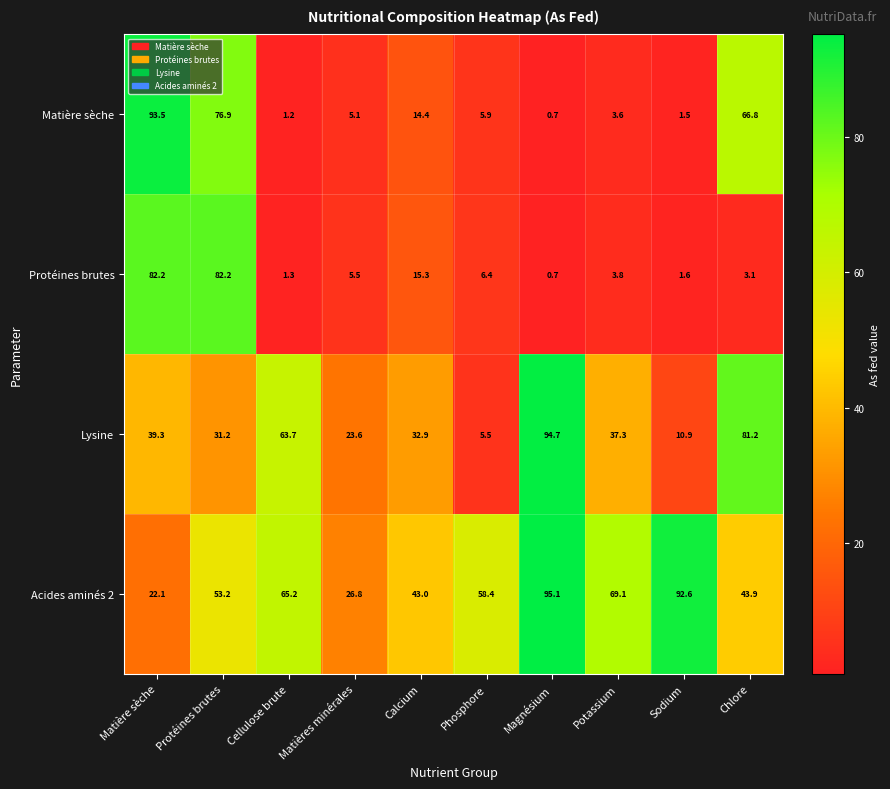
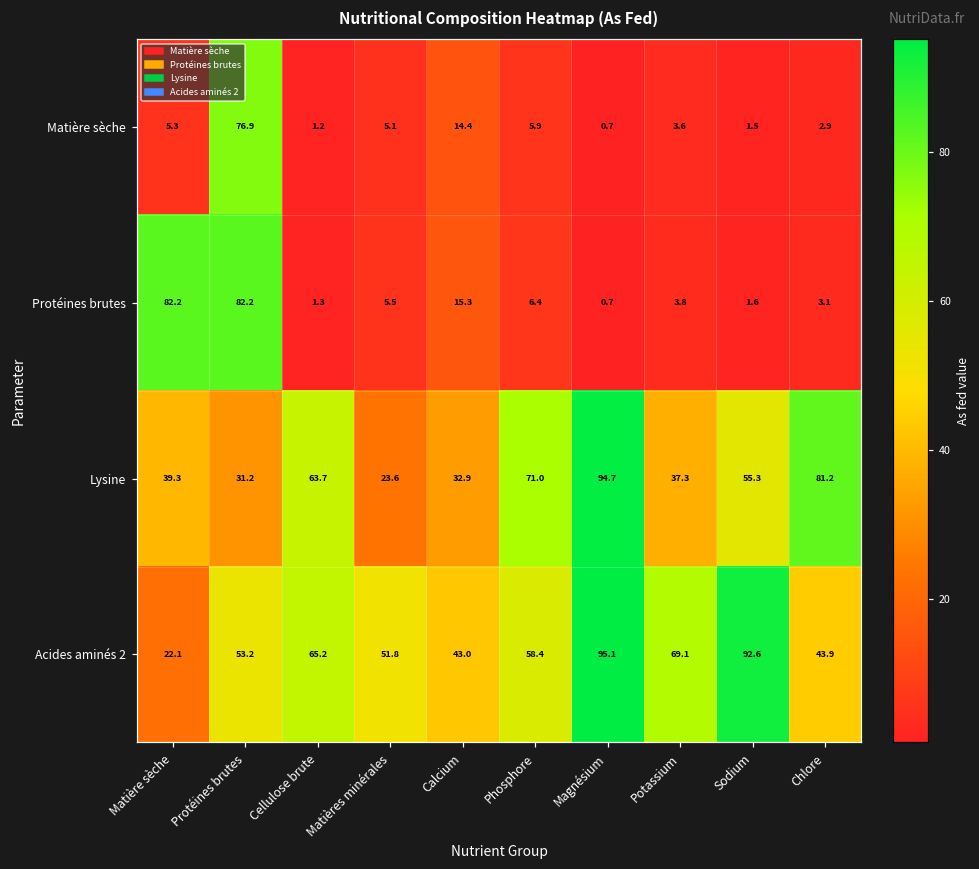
Matière sèche, Matière sèche: 93.5 -> 5.3
Matière sèche, Chlore: 66.8 -> 2.9
Lysine, Phosphore: 5.5 -> 71.0
Lysine, Sodium: 10.9 -> 55.3
Acides aminés 2, Matières minérales: 26.8 -> 51.8
